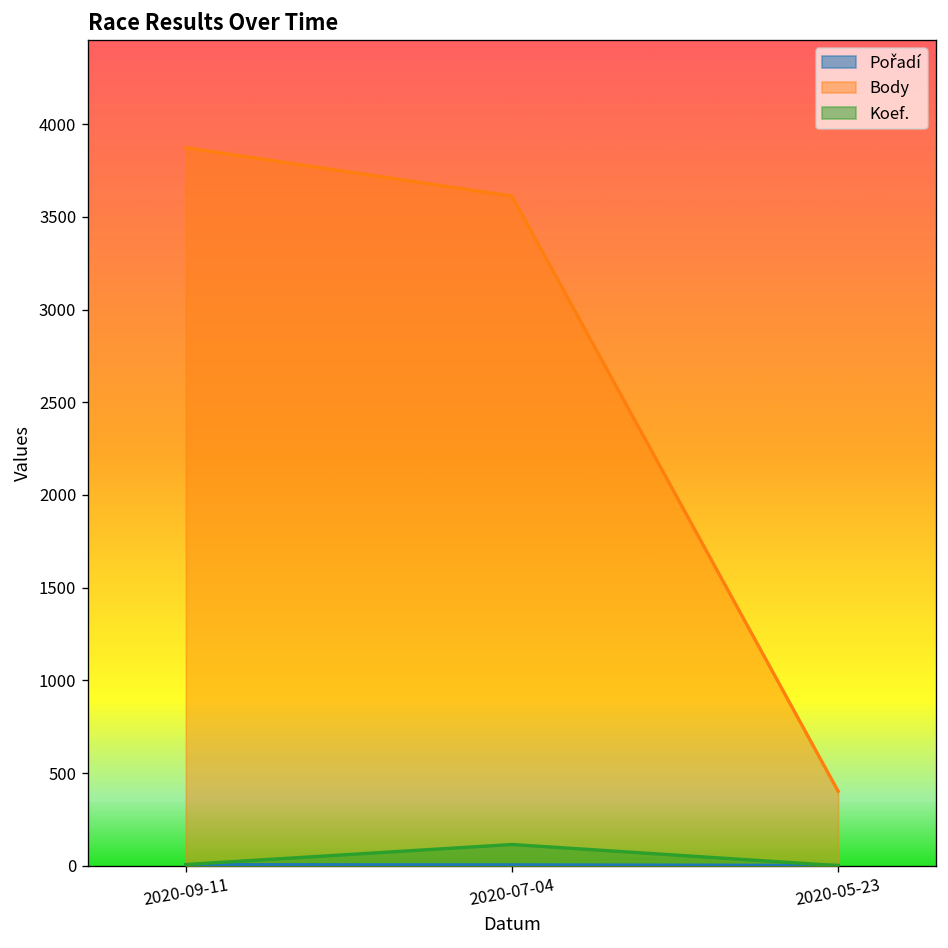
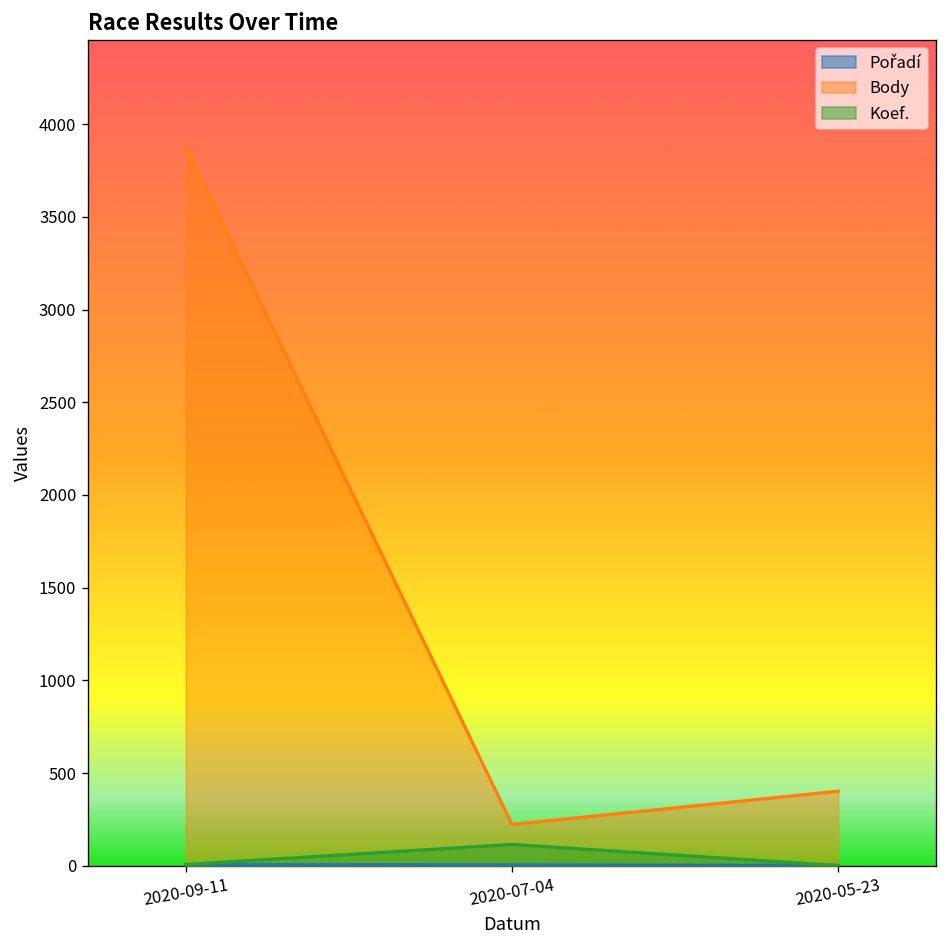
Body, 2020-07-04: 3610 -> 220
